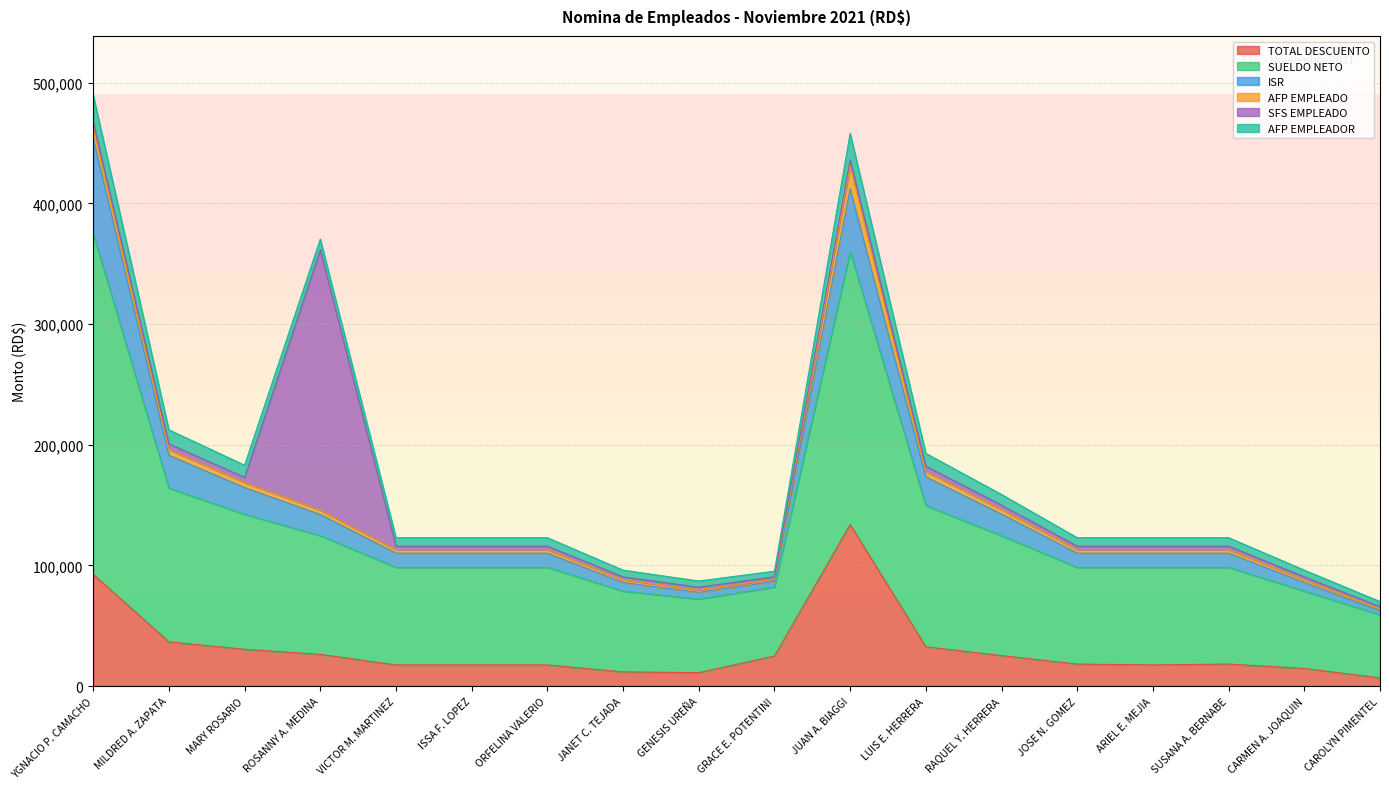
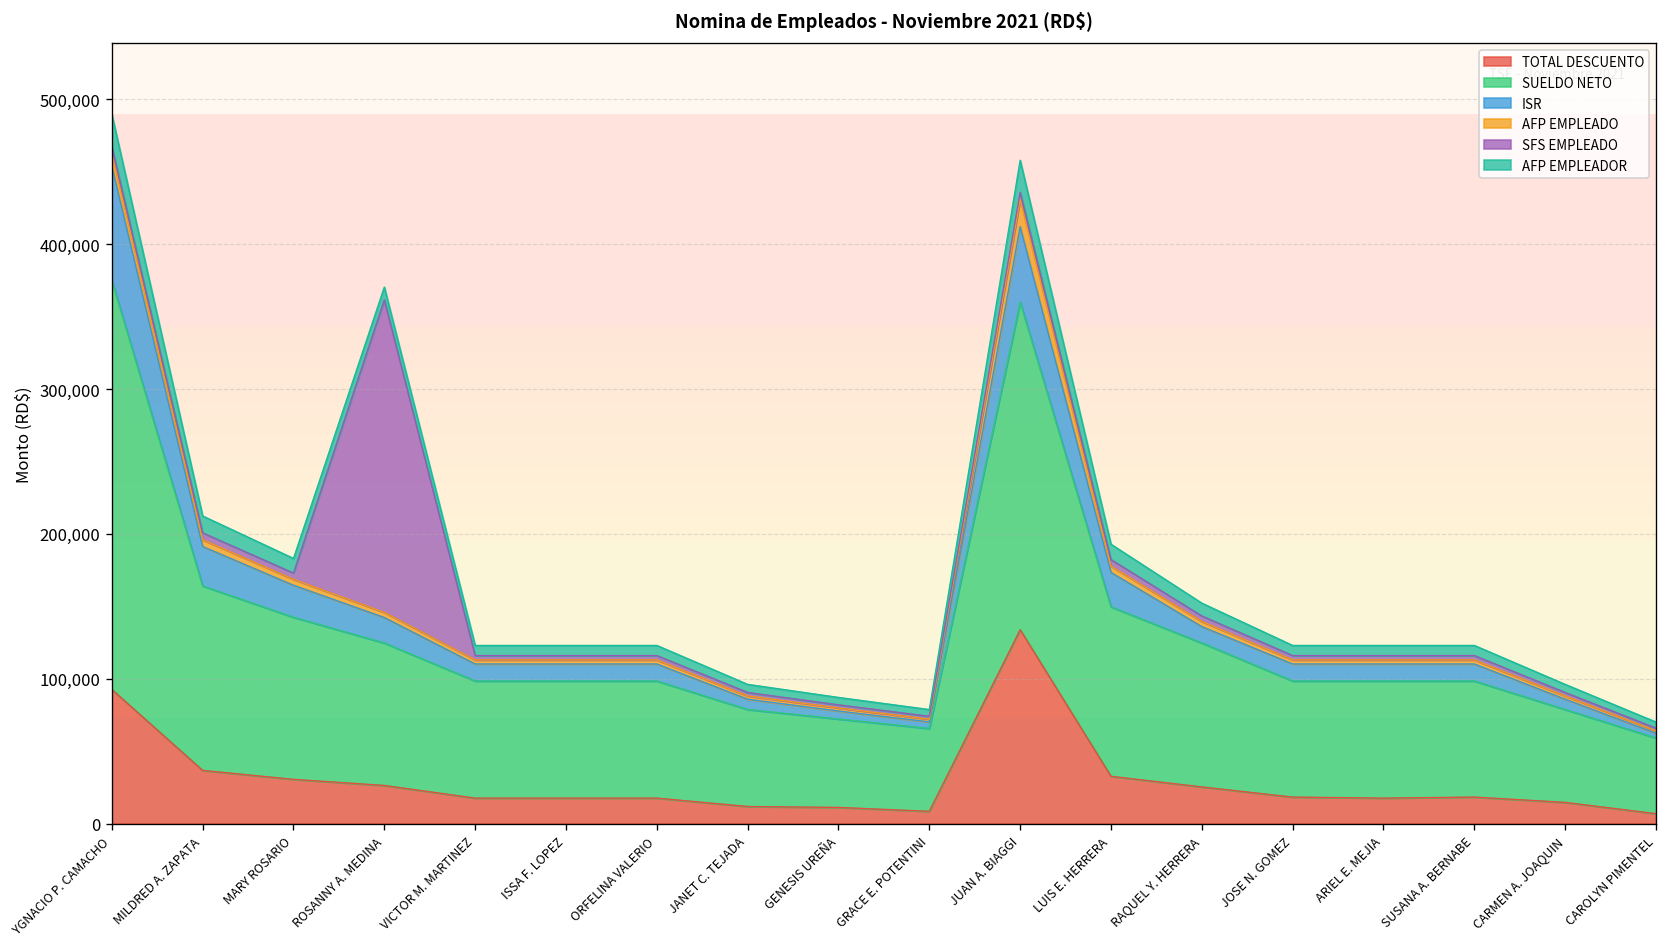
TOTAL DESCUENTO, GRACE E. POTENTINI: 25,000 -> 8,000
ISR, RAQUEL Y. HERRERA: 18,000 -> 11,000
